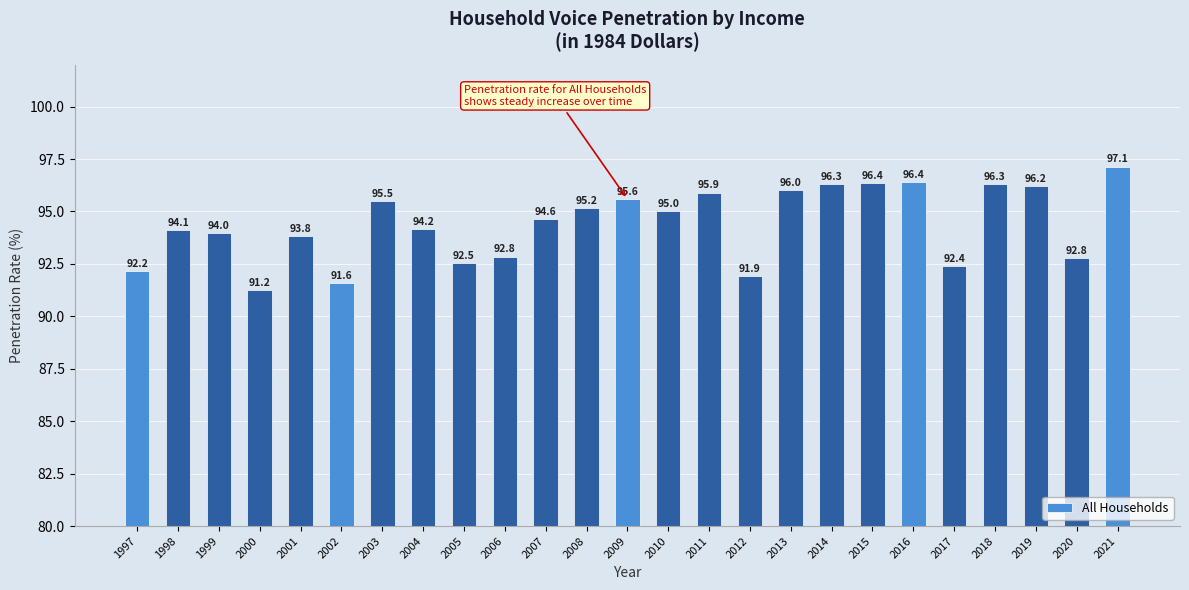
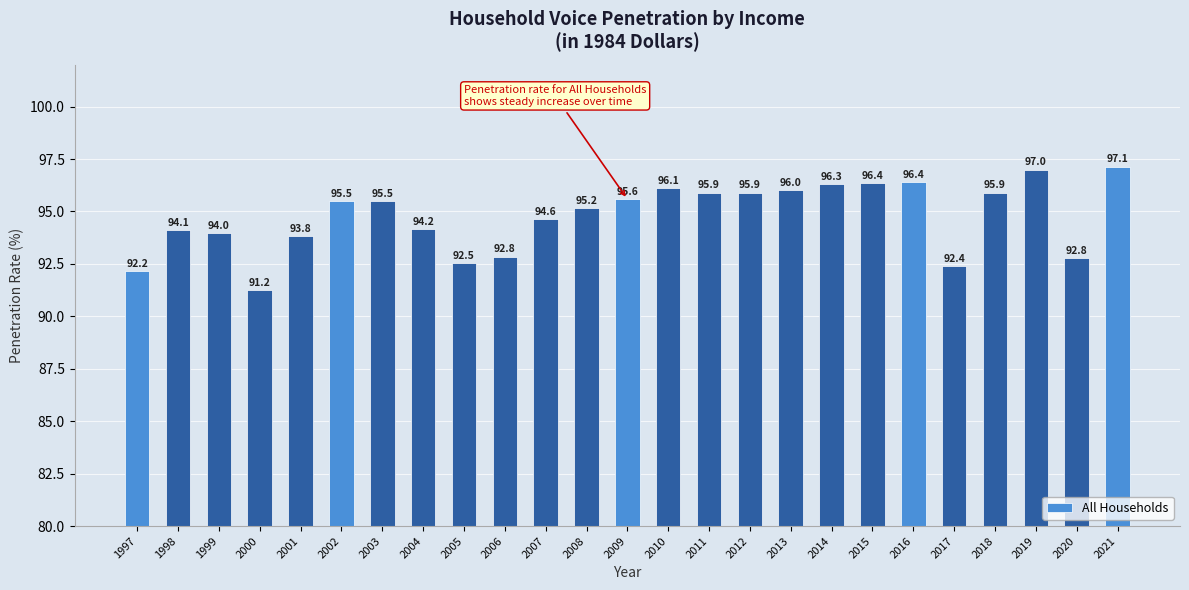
2002: 91.6 -> 95.5
2010: 95.0 -> 96.1
2012: 91.9 -> 95.9
2018: 96.3 -> 95.9
2019: 96.2 -> 97.0
